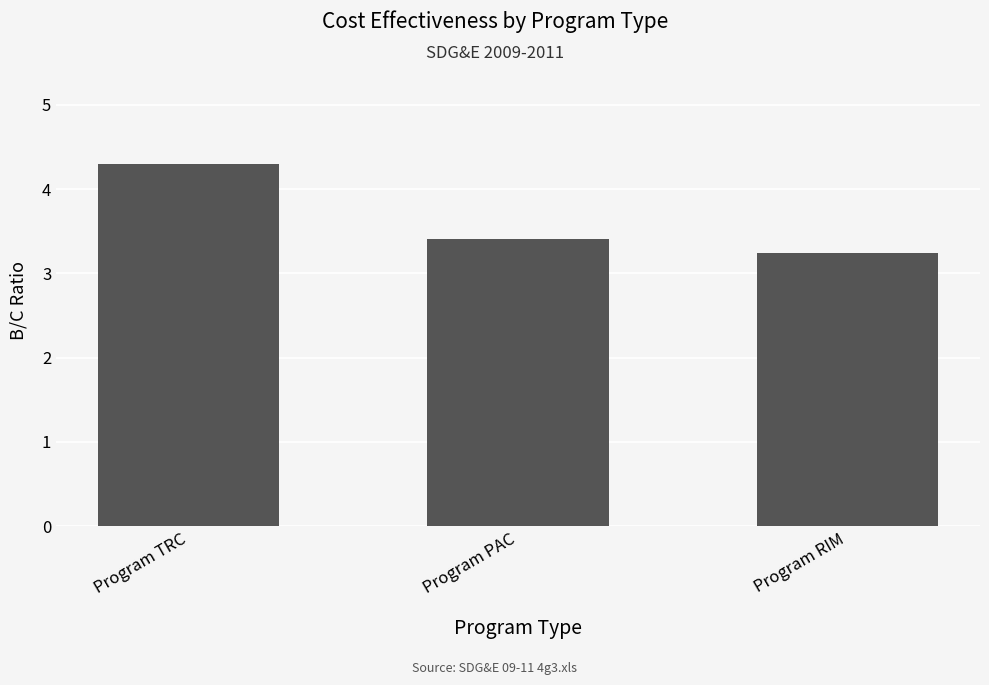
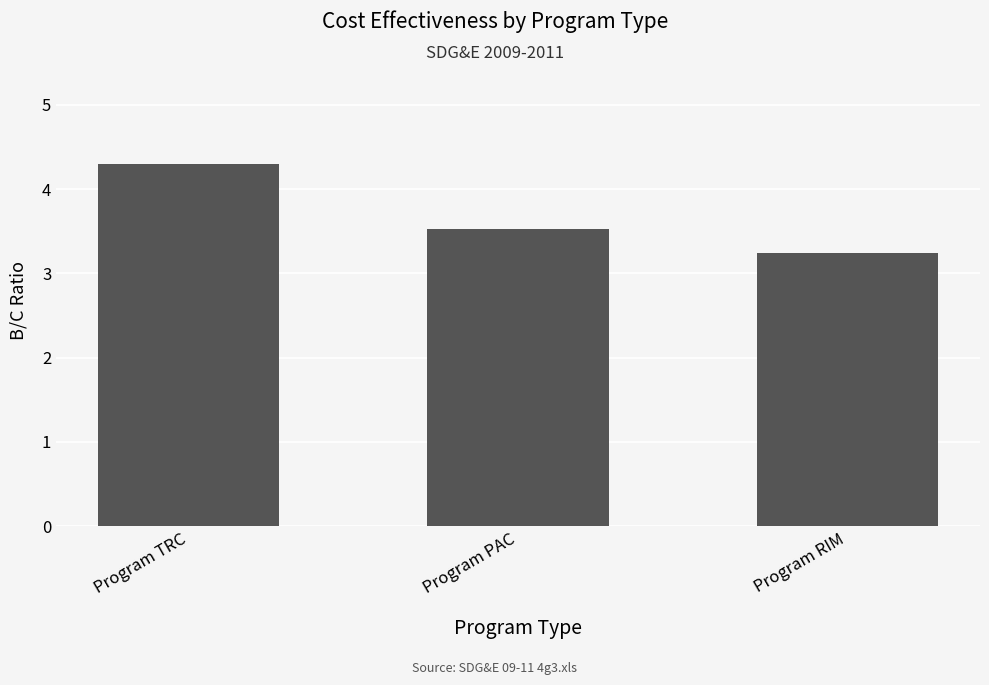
Program PAC: 3.4 -> 3.5
